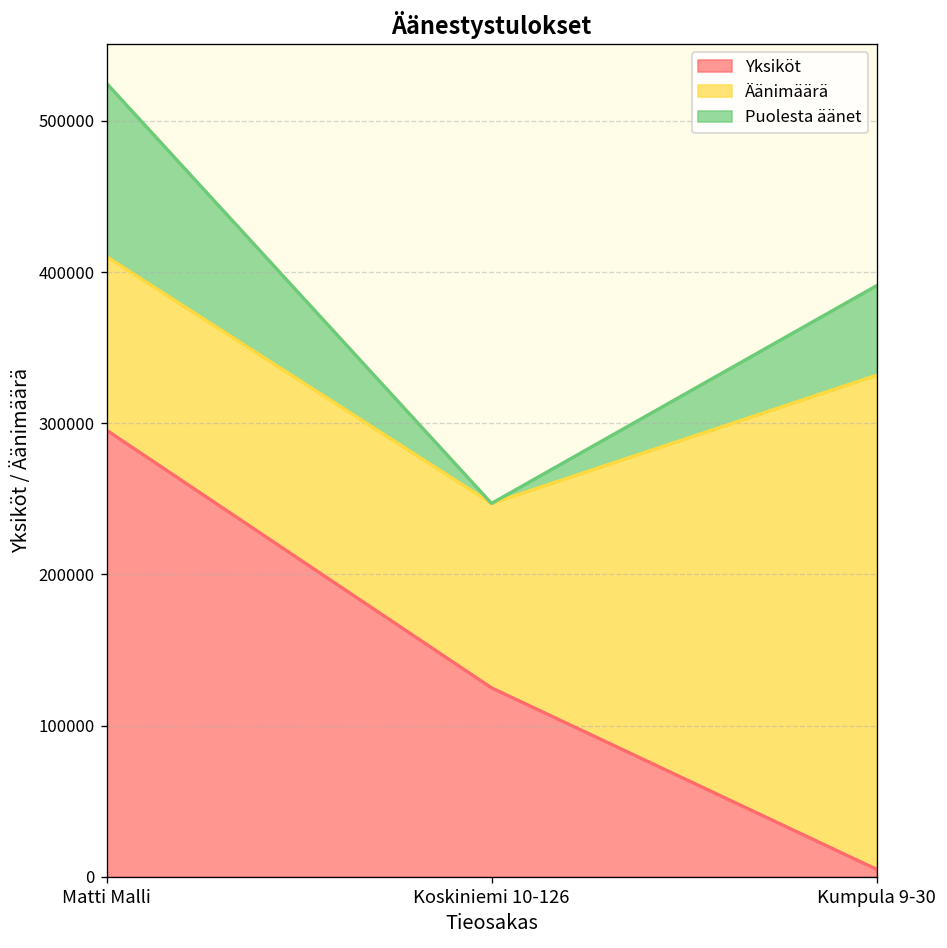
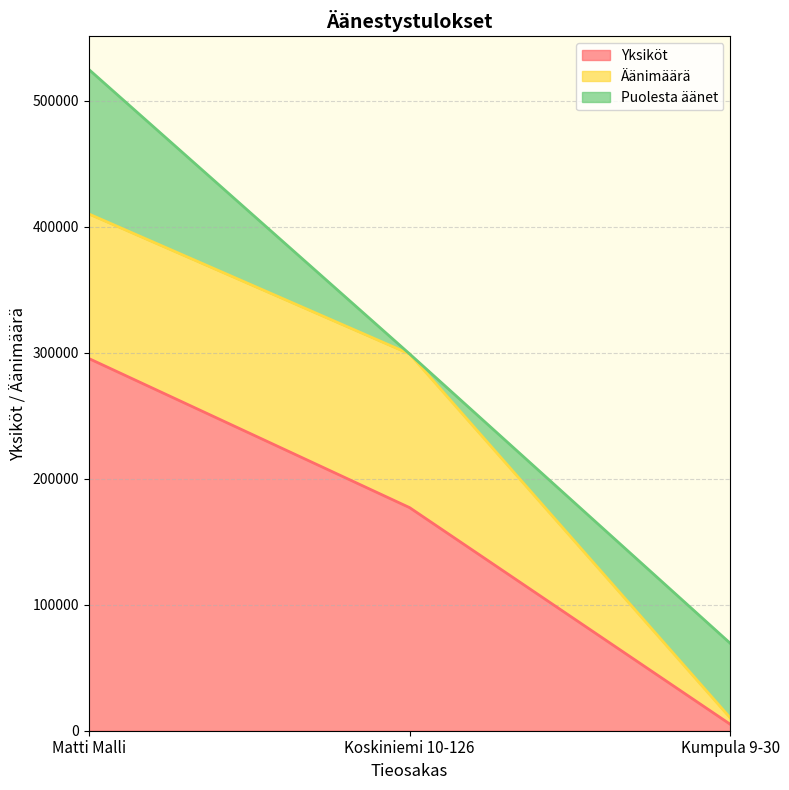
Yksiköt, Koskiniemi 10-126: 125000 -> 177000
Äänimäärä, Kumpula 9-30: 327000 -> 5000
